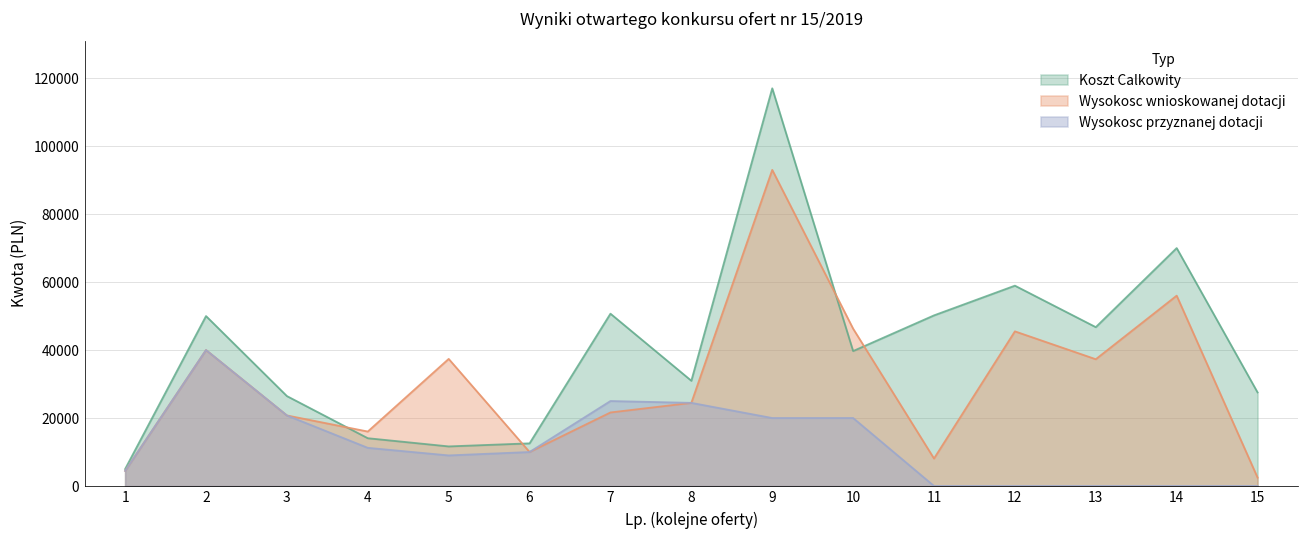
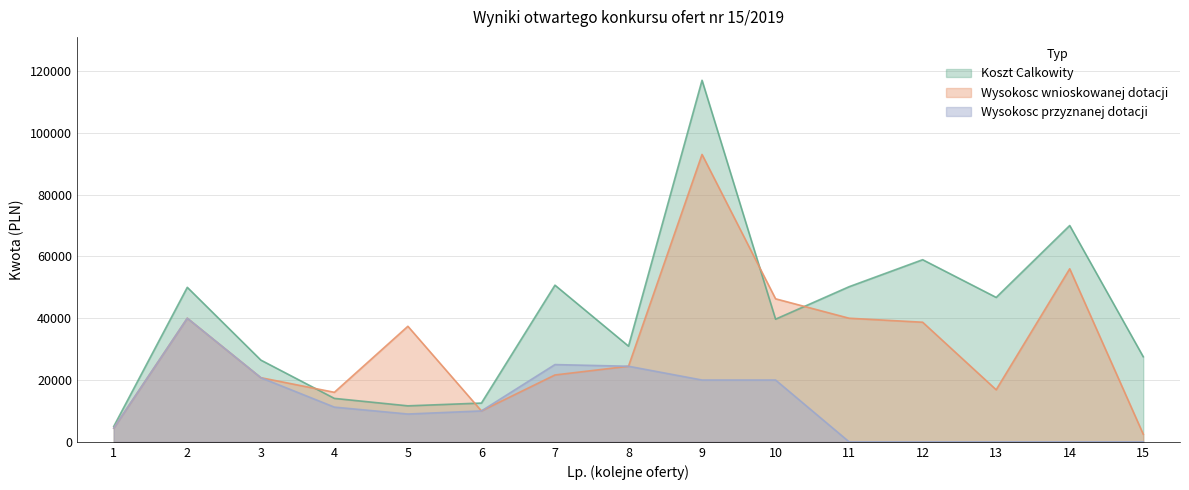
Wysokosc wnioskowanej dotacji, 11: 8000 -> 40000
Wysokosc wnioskowanej dotacji, 12: 46000 -> 39000
Wysokosc wnioskowanej dotacji, 13: 37000 -> 17000
